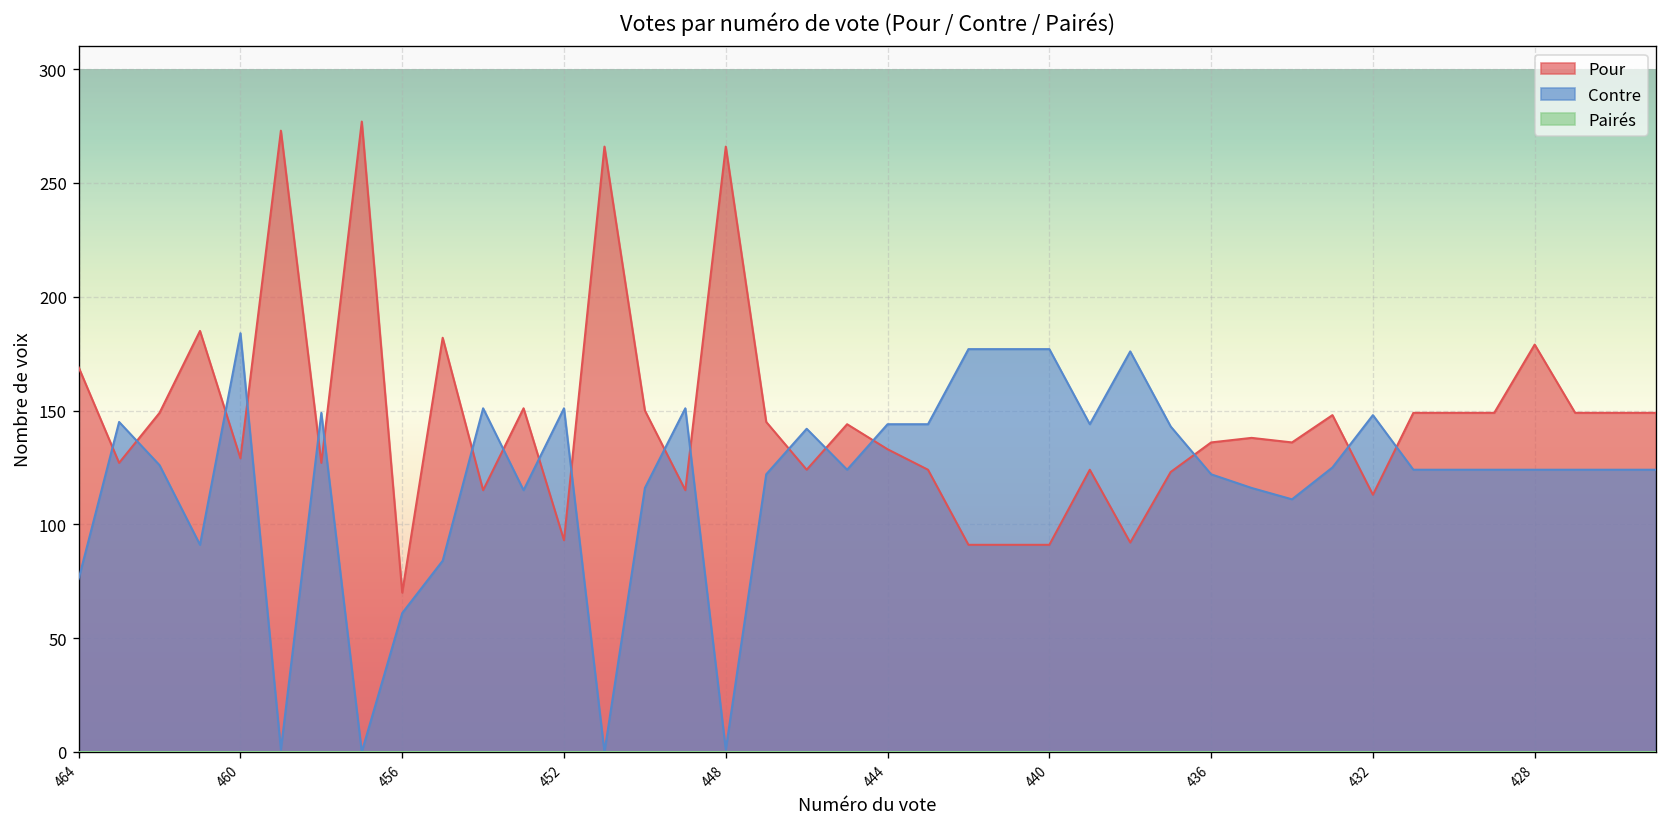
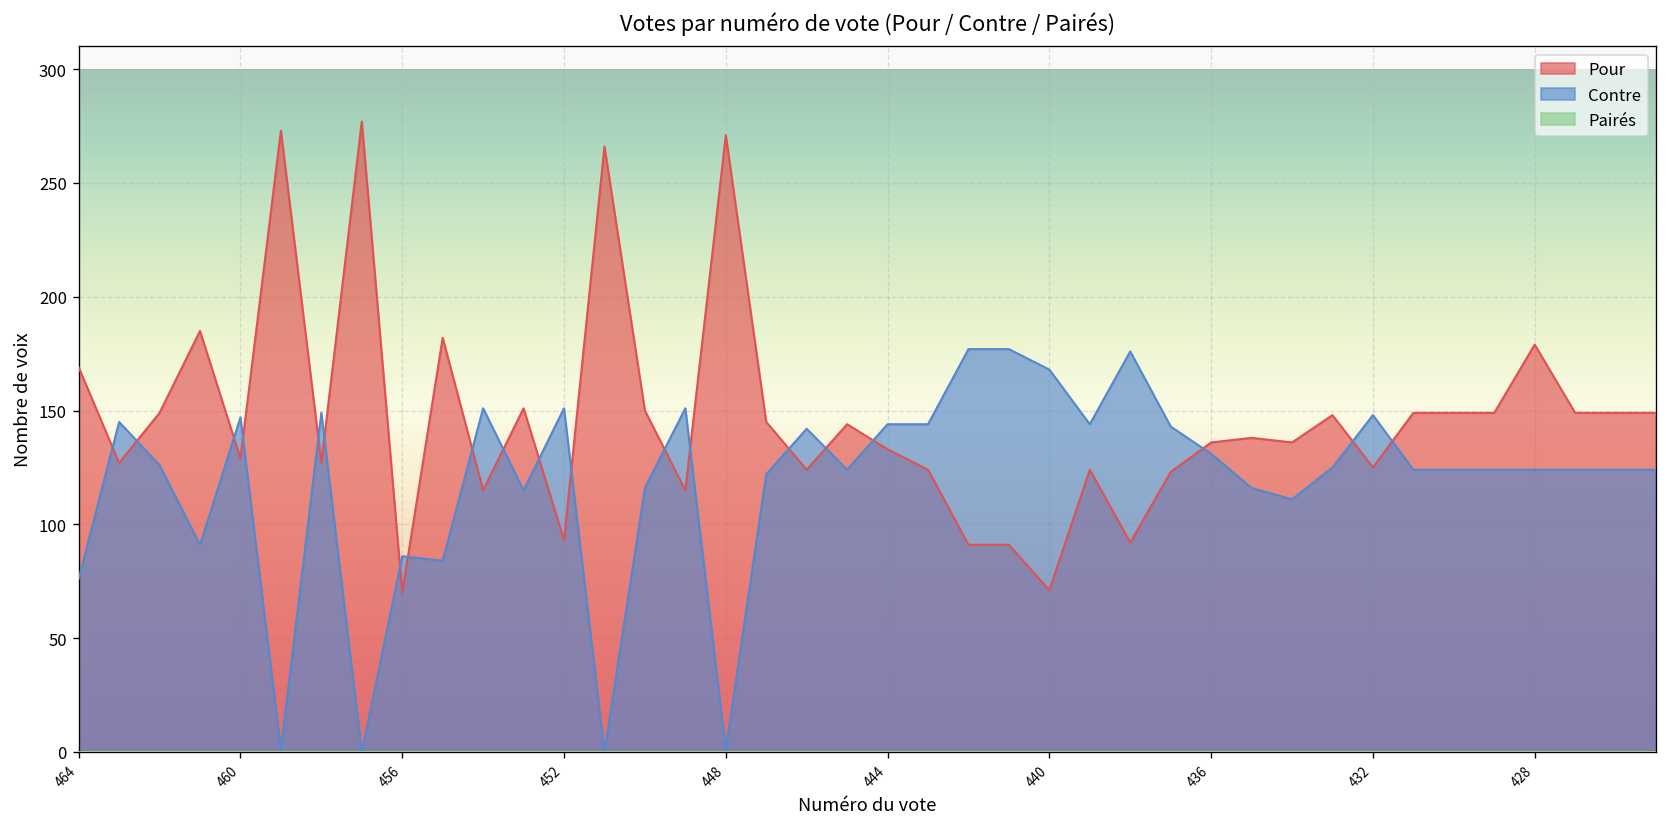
Contre, 460: 184 -> 147
Contre, 456: 61 -> 86
Pour, 448: 266 -> 271
Pour, 440: 91 -> 71
Contre, 440: 177 -> 168
Contre, 436: 122 -> 131
Pour, 432: 113 -> 125
